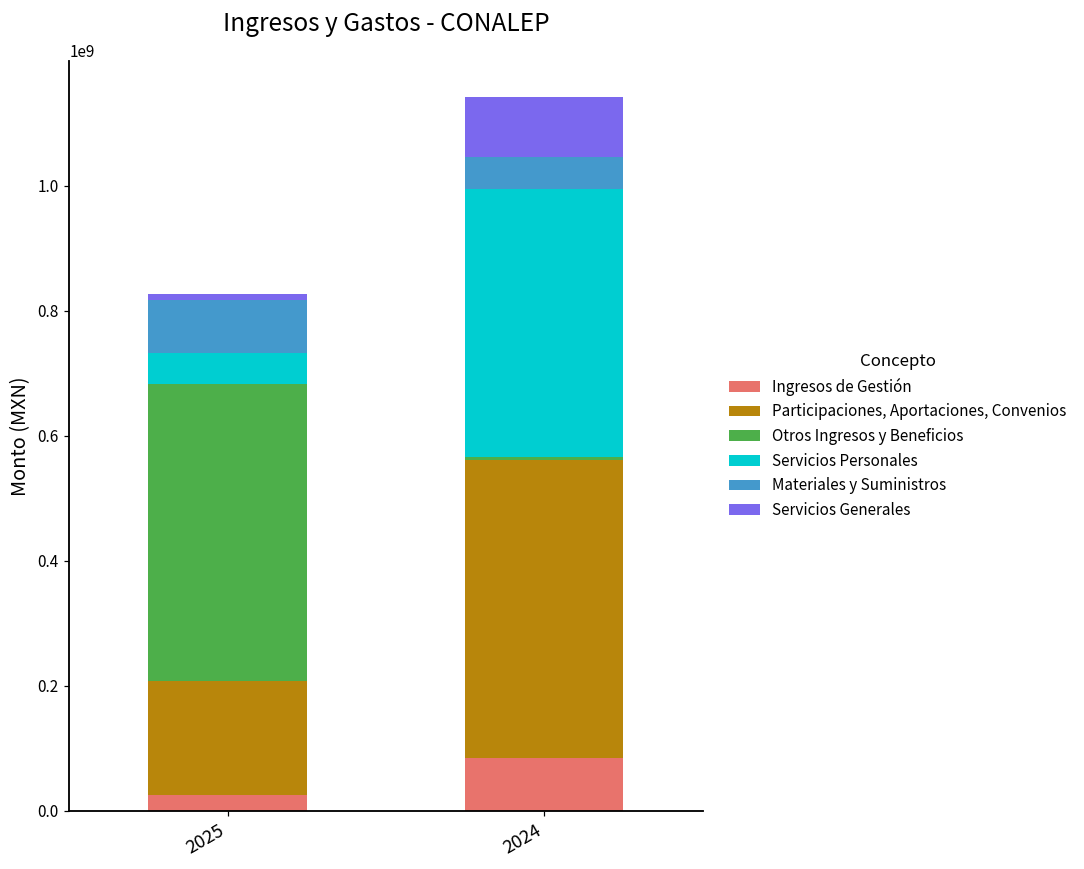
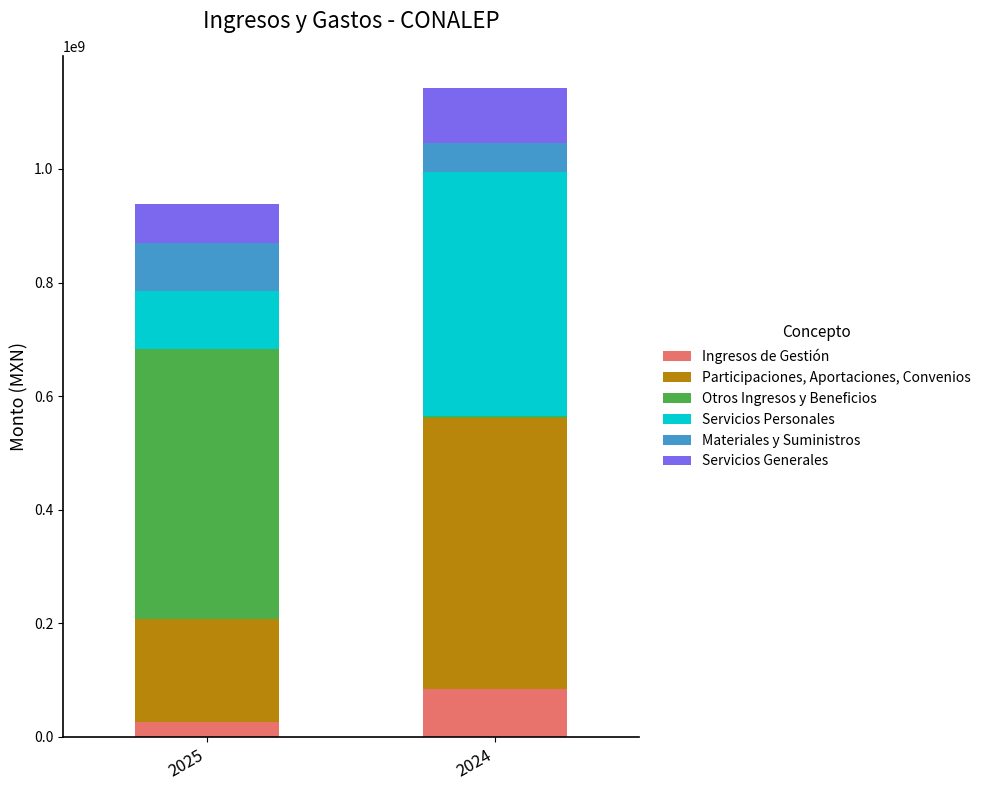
Servicios Personales, 2025: 50000000 -> 100000000
Servicios Generales, 2025: 10000000 -> 70000000
